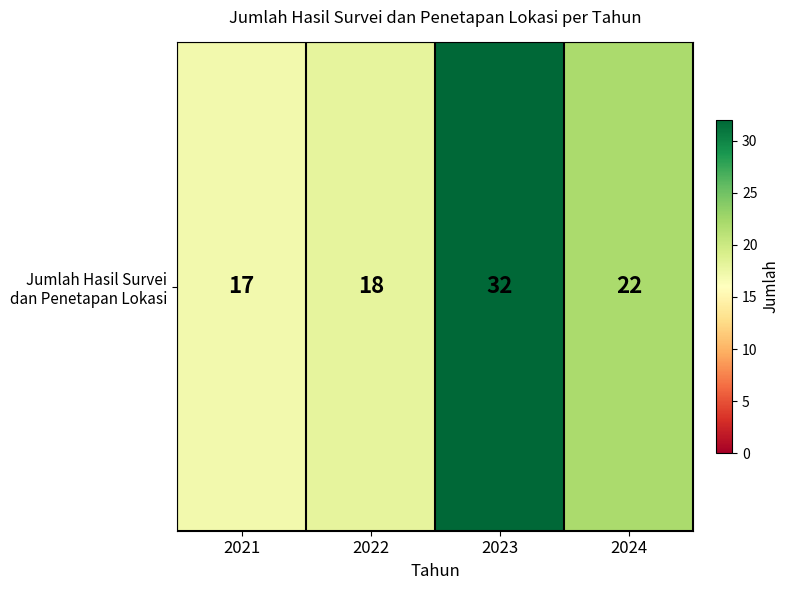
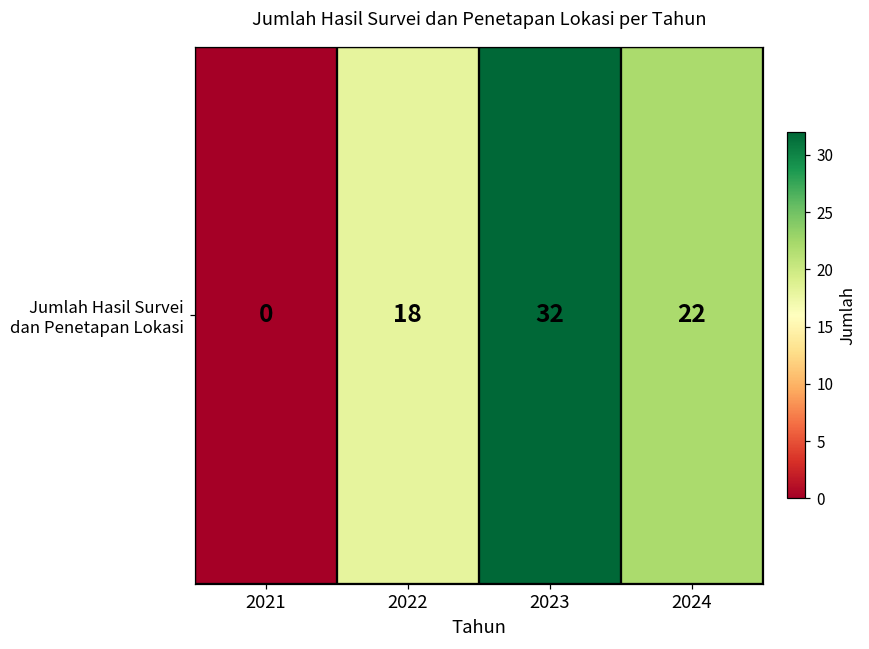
Jumlah Hasil Survei dan Penetapan Lokasi, 2021: 17 -> 0
